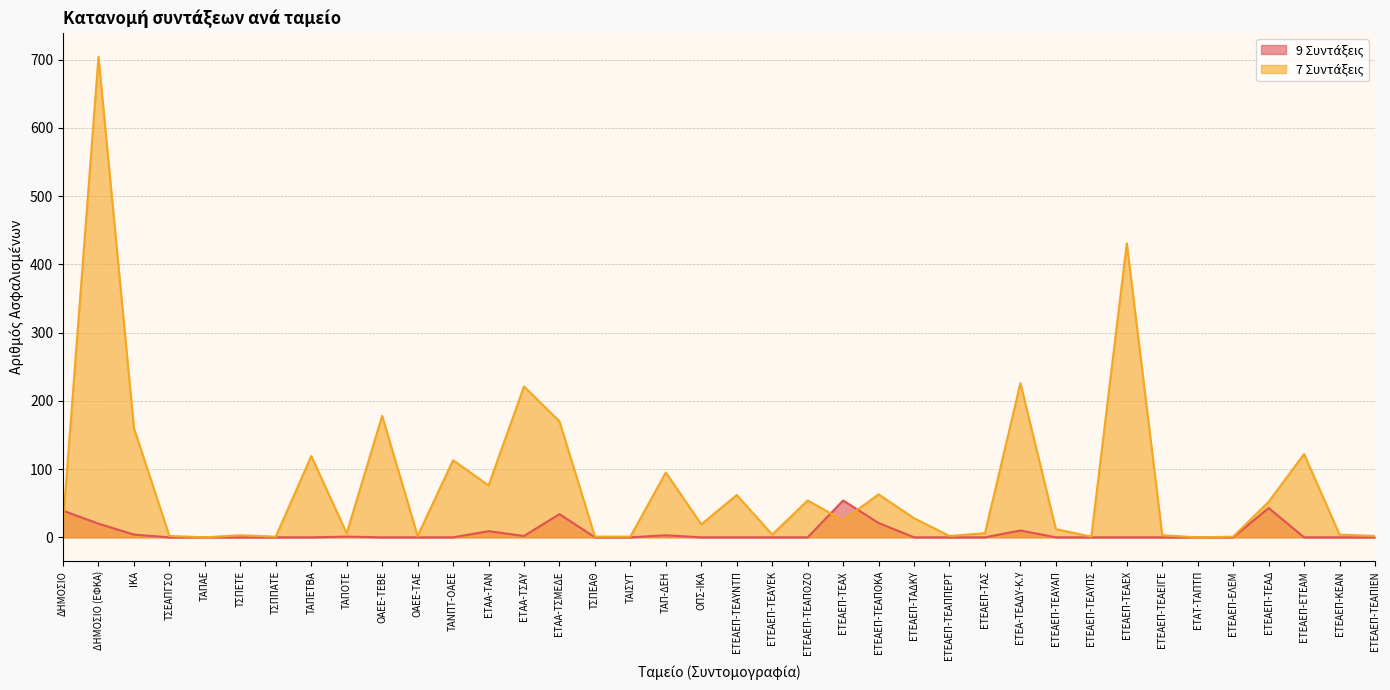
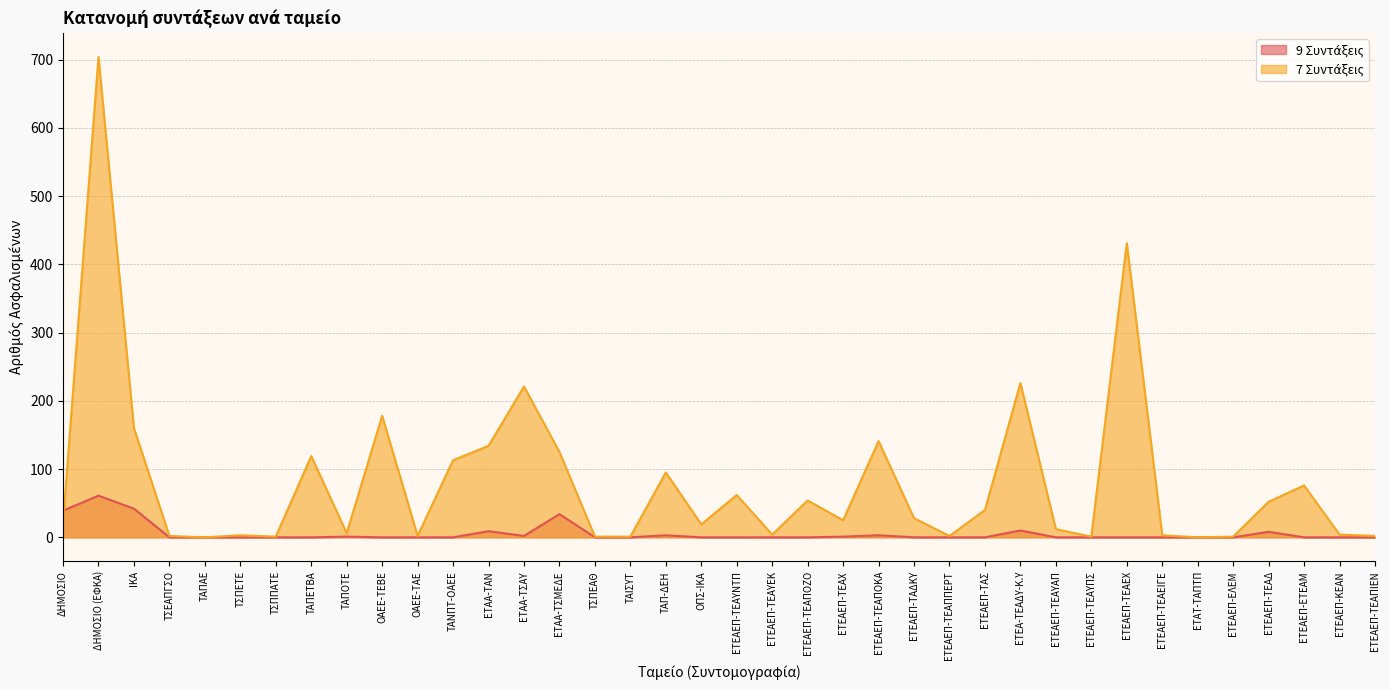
9 Συντάξεις, ΔΗΜΟΣΙΟ (ΕΦΚΑ): 20 -> 60
9 Συντάξεις, ΙΚΑ: 0 -> 40
7 Συντάξεις, ΕΤΑΑ-ΤΑΝ: 80 -> 130
7 Συντάξεις, ΕΤΑΑ-ΤΣΜΕΔΕ: 170 -> 130
9 Συντάξεις, ΕΤΕΑΕΠ-ΤΕΑΧ: 50 -> 0
9 Συντάξεις, ΕΤΕΑΕΠ-ΤΕΑΠΟΚΑ: 20 -> 0
7 Συντάξεις, ΕΤΕΑΕΠ-ΤΕΑΠΟΚΑ: 60 -> 140
7 Συντάξεις, ΕΤΕΑΕΠ-ΤΑΣ: 10 -> 40
9 Συντάξεις, ΕΤΕΑΕΠ-ΤΕΑΔ: 40 -> 10
7 Συντάξεις, ΕΤΕΑΕΠ-ΕΤΕΑΜ: 120 -> 80
